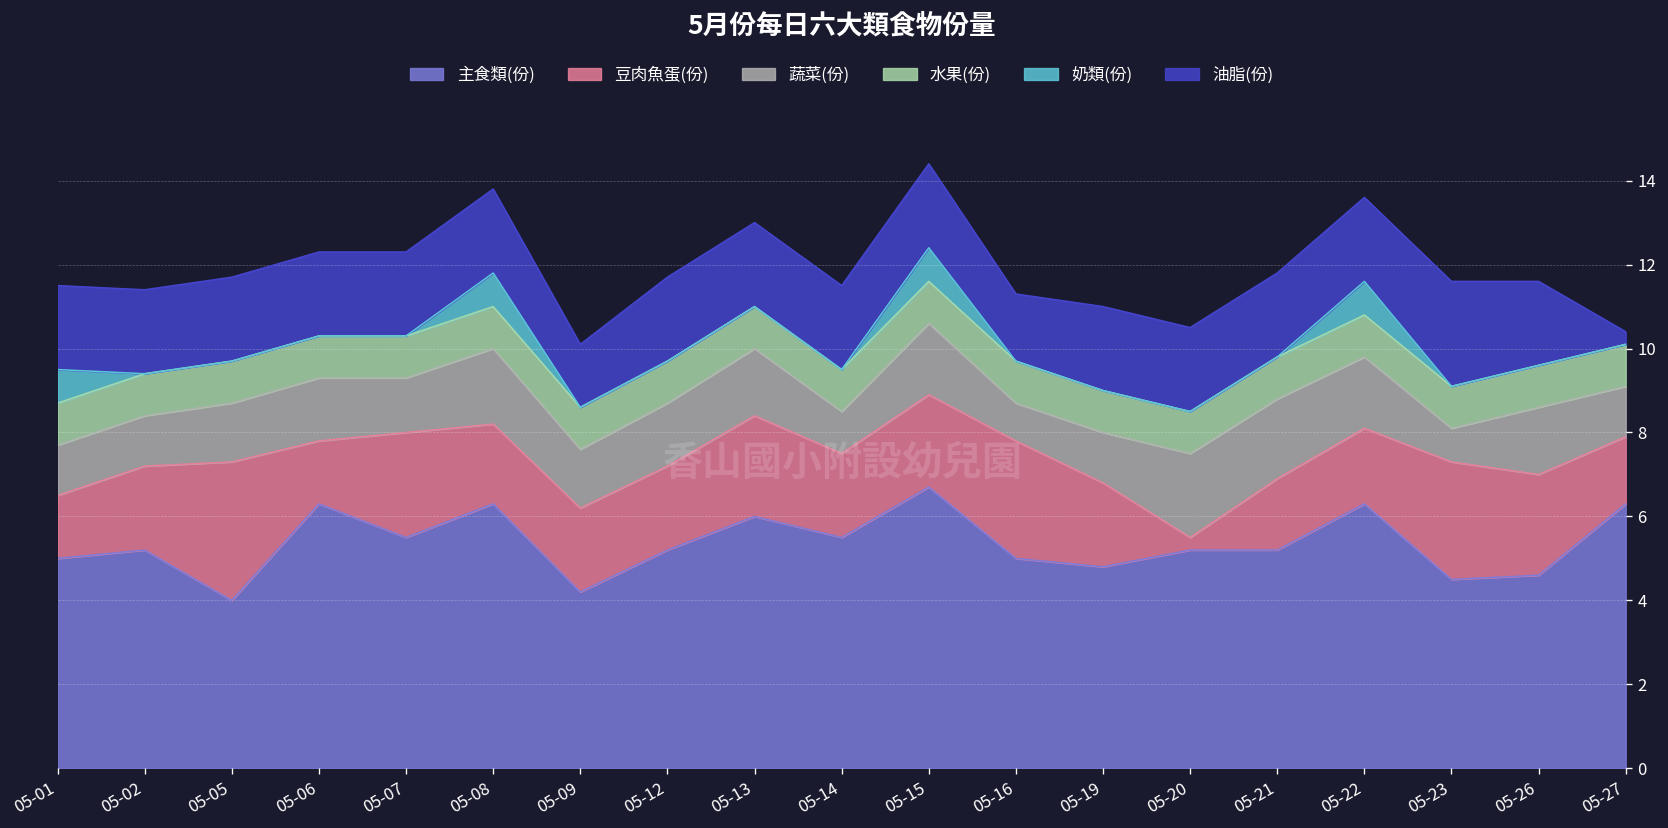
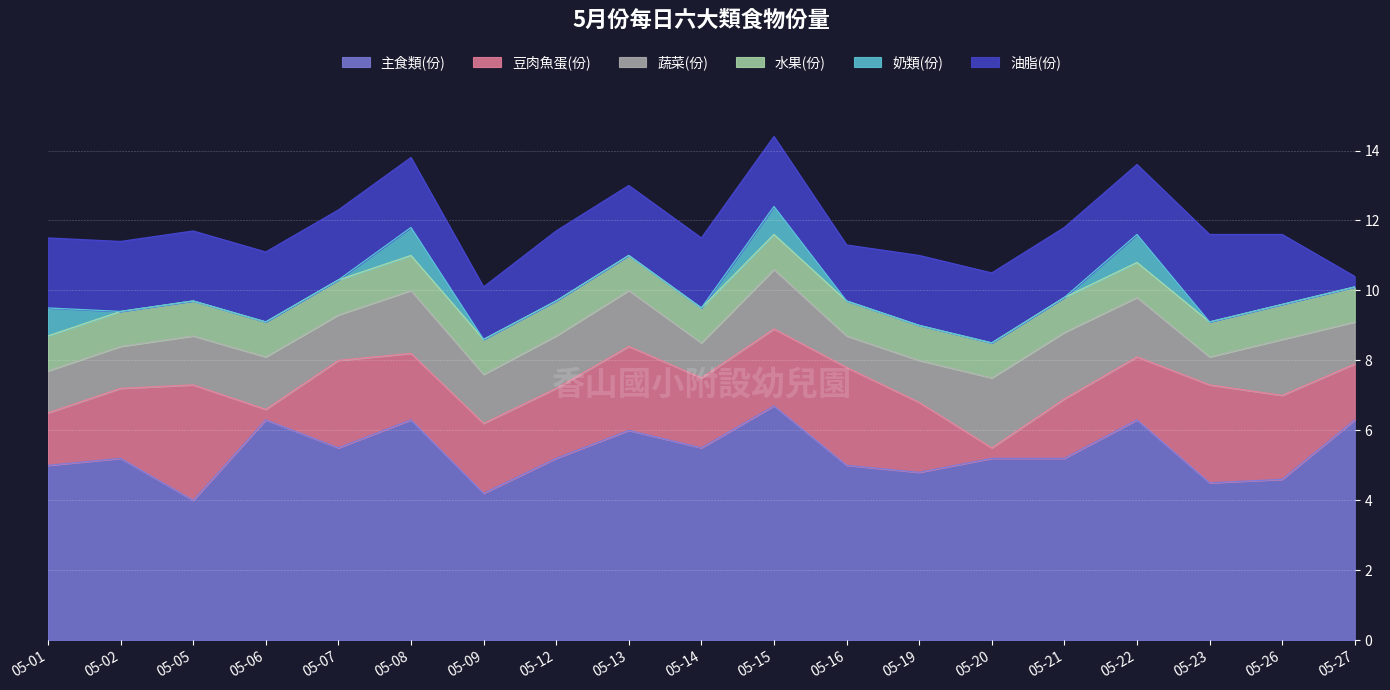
豆肉魚蛋(份), 05-06: 1.5 -> 0.3
